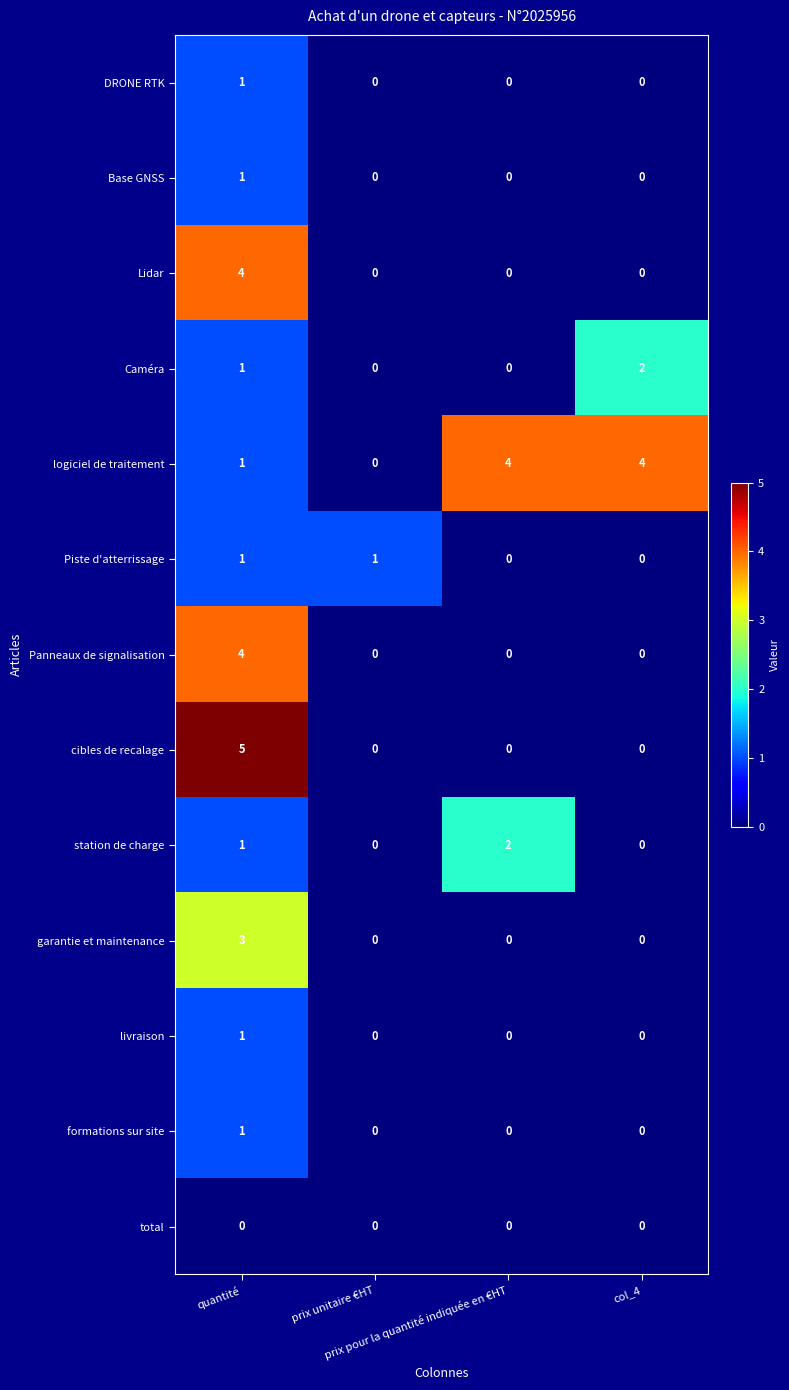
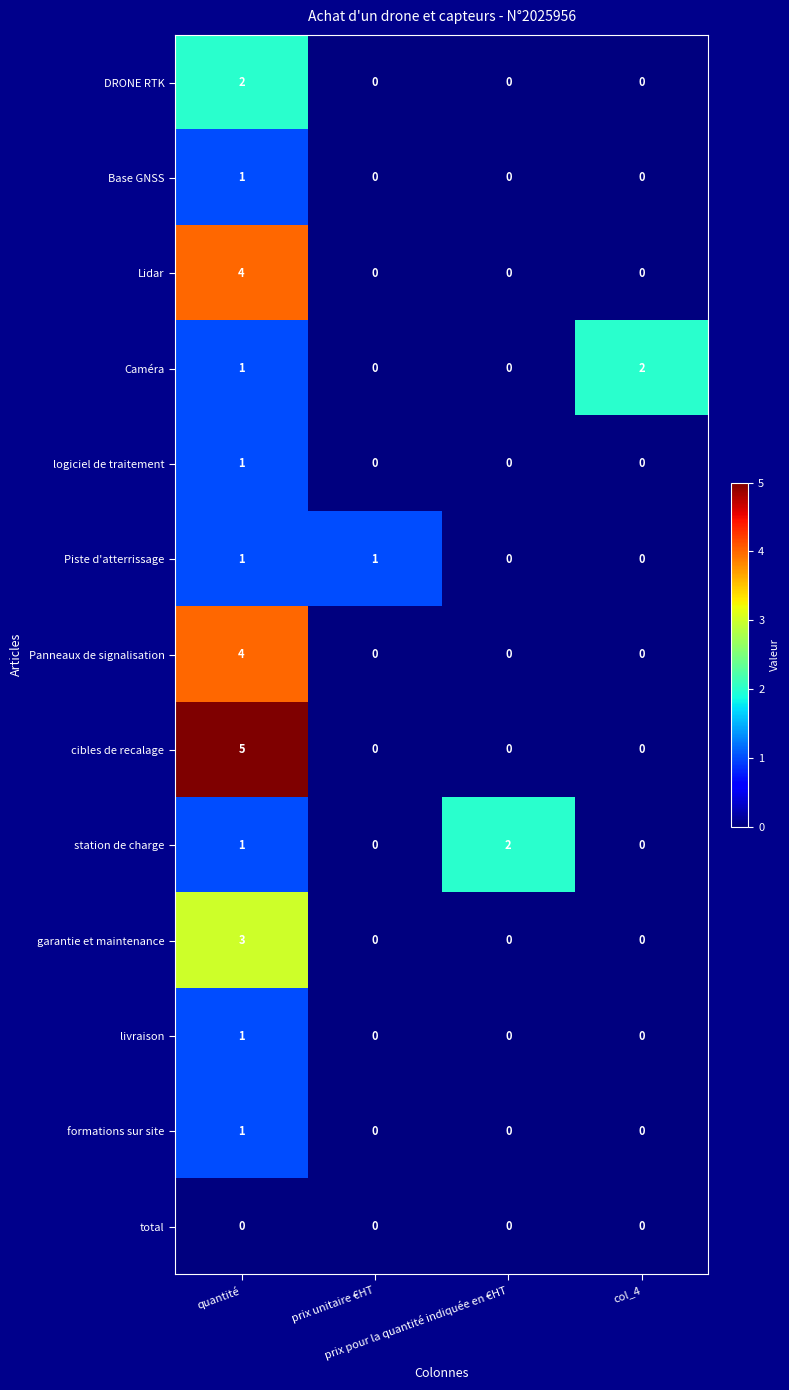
DRONE RTK, quantité: 1 -> 2
logiciel de traitement, prix pour la quantité indiquée en €HT: 4 -> 0
logiciel de traitement, col_4: 4 -> 0
